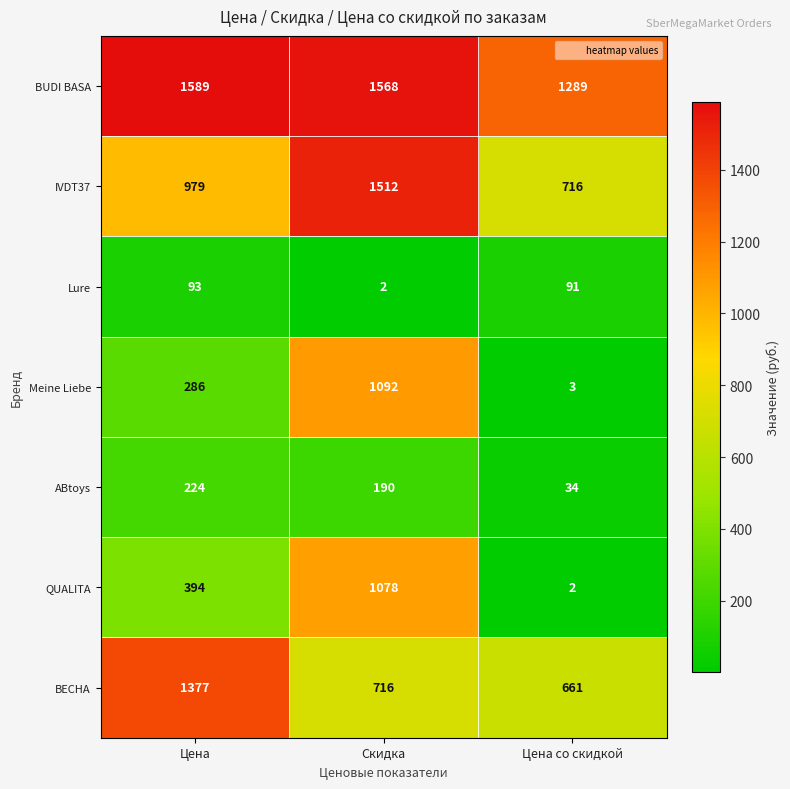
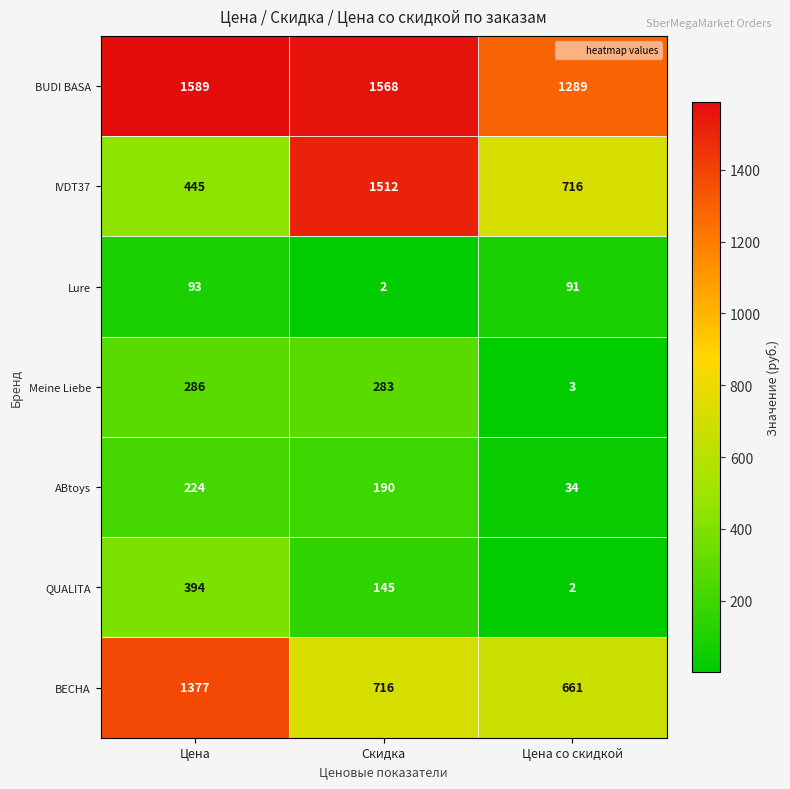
IVDT37, Цена: 979 -> 445
Meine Liebe, Скидка: 1092 -> 283
QUALITA, Скидка: 1078 -> 145
